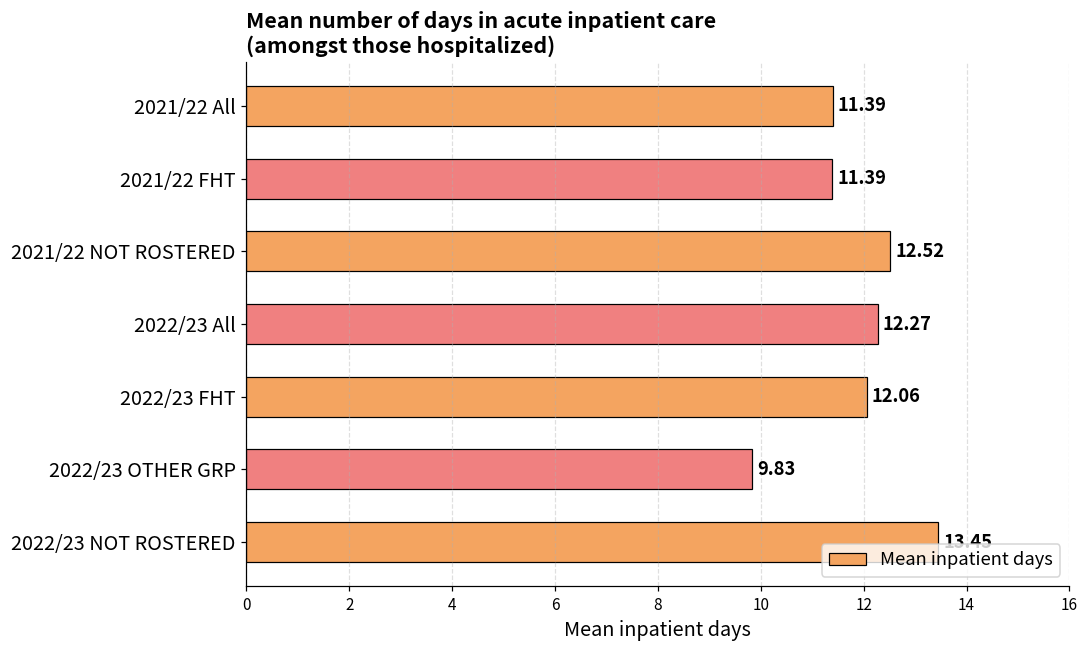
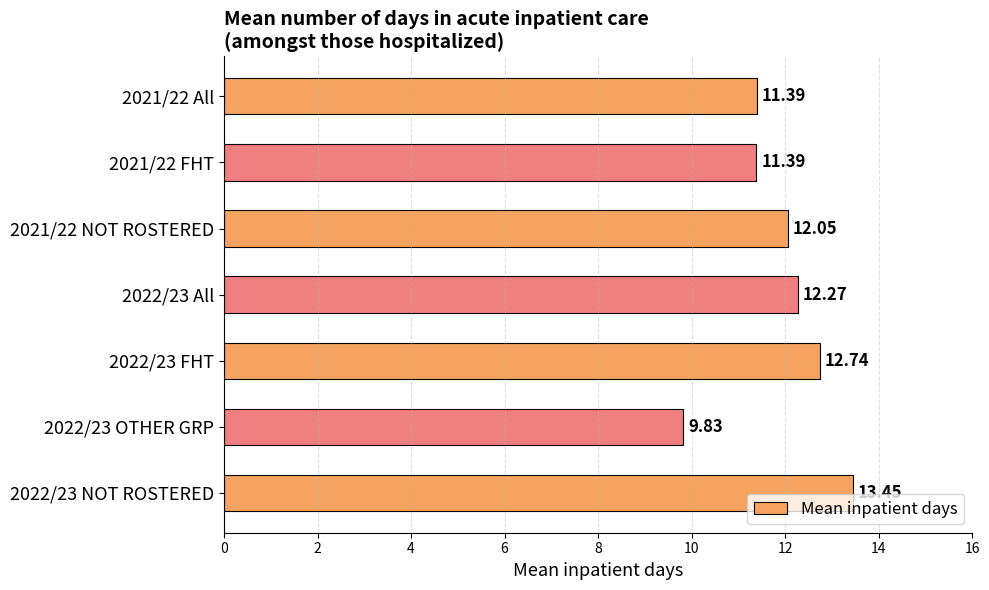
2021/22 NOT ROSTERED: 12.52 -> 12.05
2022/23 FHT: 12.06 -> 12.74
